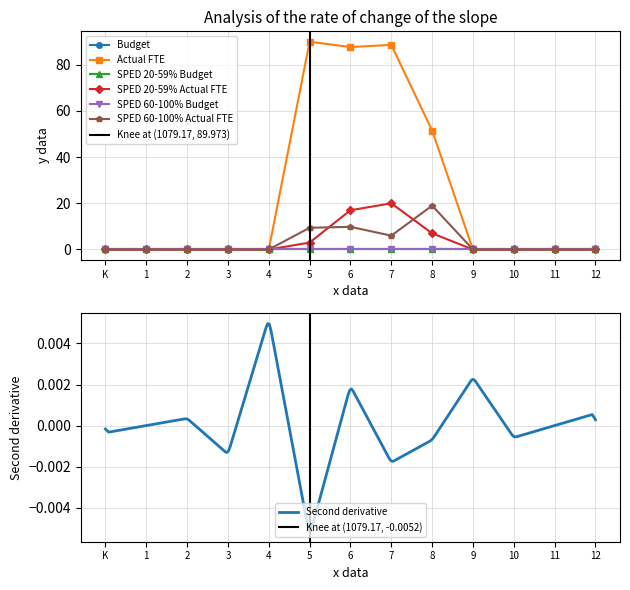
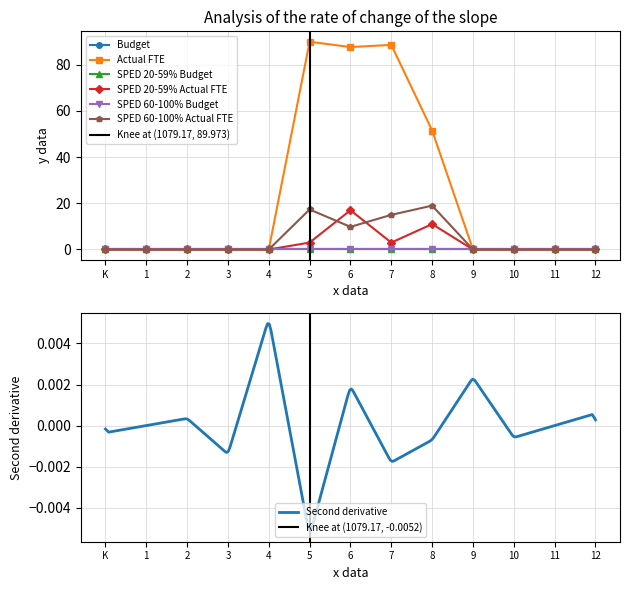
Analysis of the rate of change of the slope, SPED 60-100% Actual FTE, 5: 9 -> 17
Analysis of the rate of change of the slope, SPED 20-59% Actual FTE, 7: 20 -> 3
Analysis of the rate of change of the slope, SPED 60-100% Actual FTE, 7: 6 -> 15
Analysis of the rate of change of the slope, SPED 20-59% Actual FTE, 8: 7 -> 11
